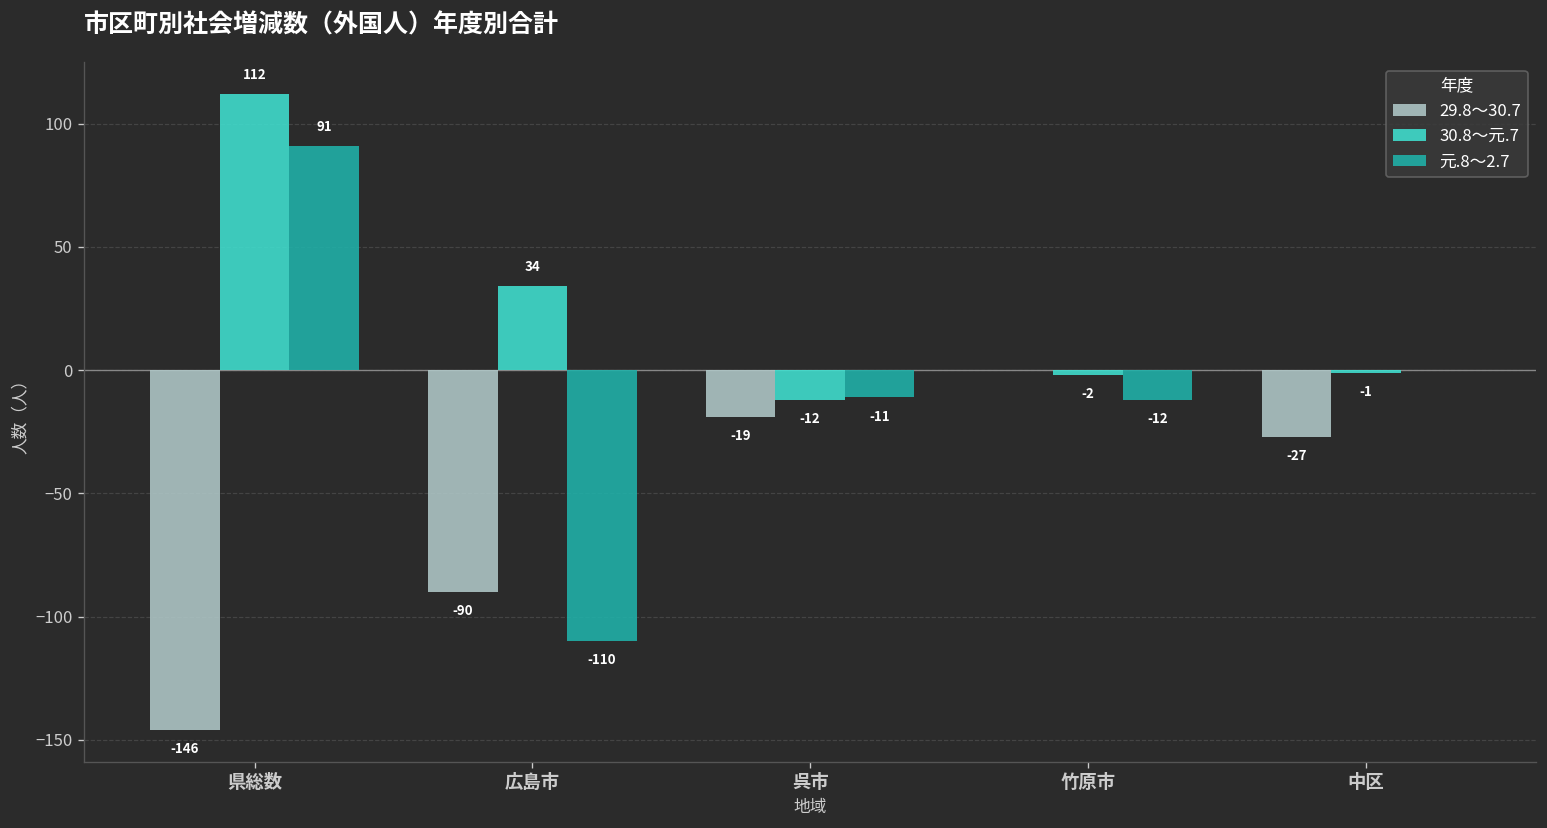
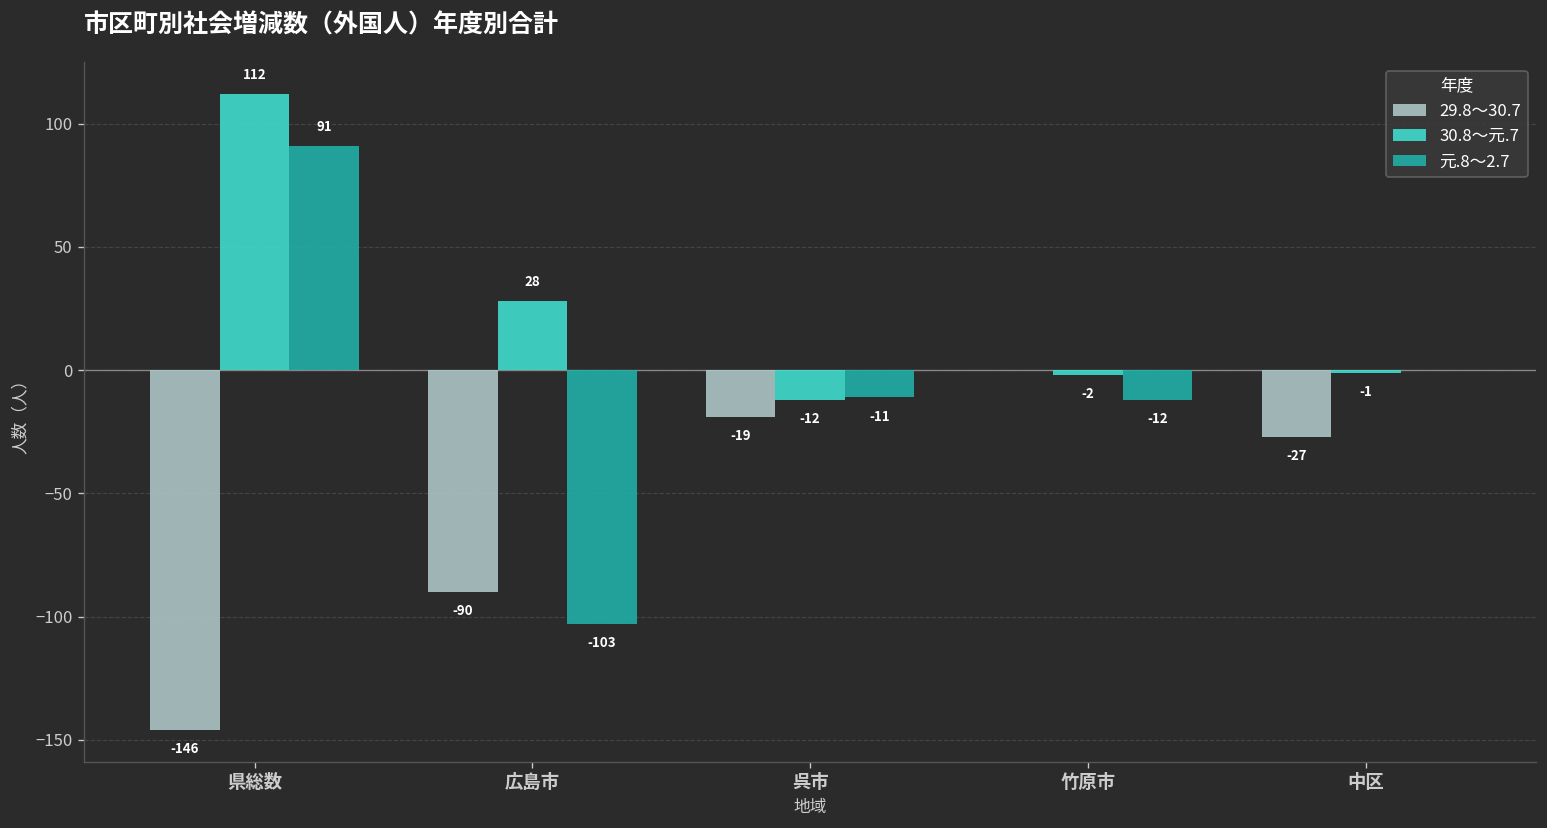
30.8～元.7, 広島市: 34 -> 28
元.8～2.7, 広島市: -110 -> -103
